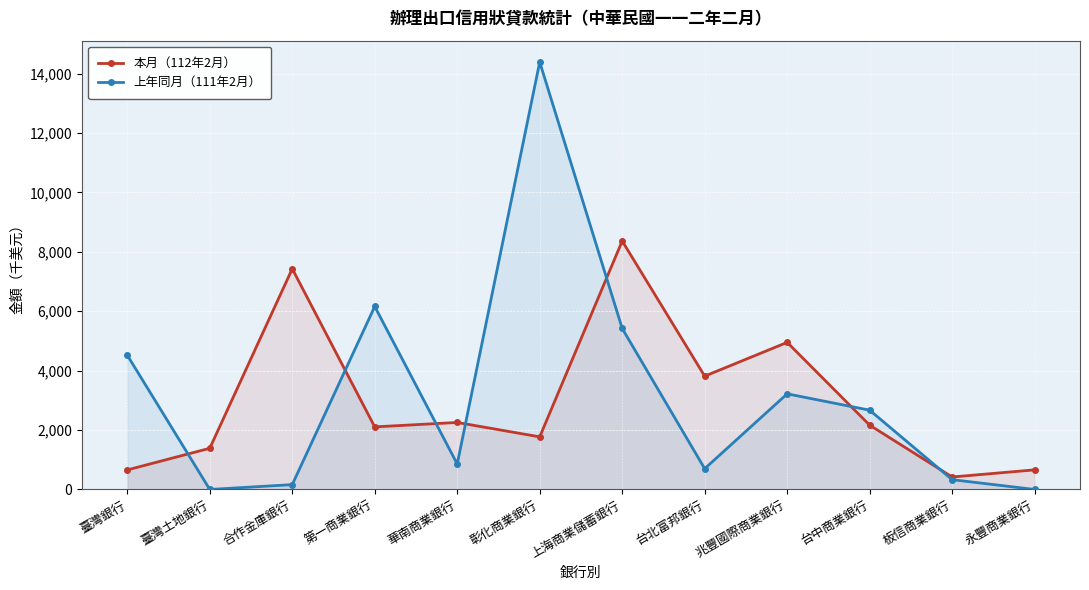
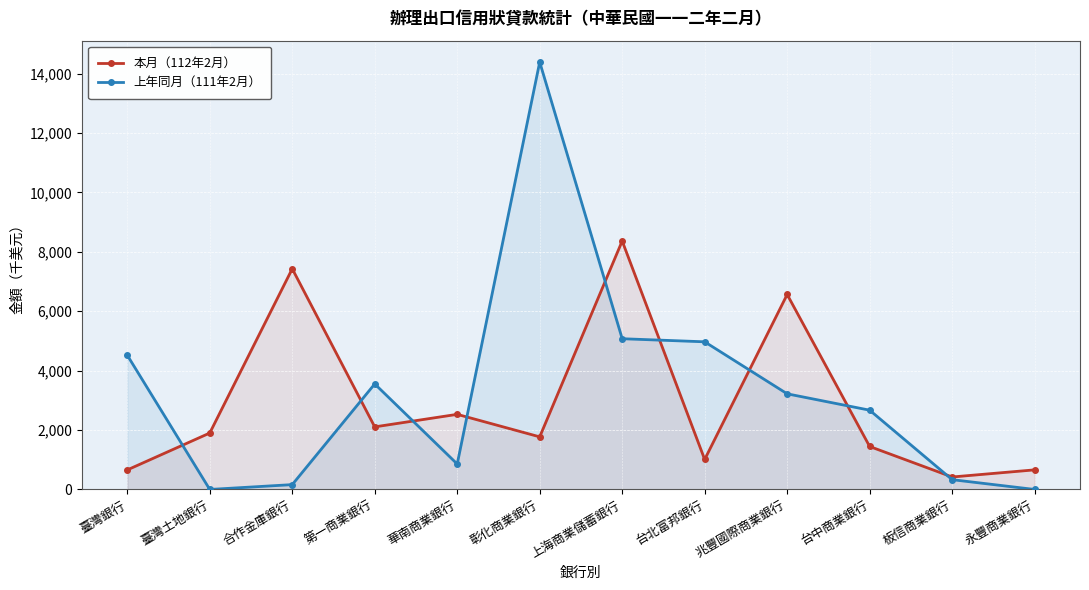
本月（112年2月）, 臺灣土地銀行: 1,400 -> 1,900
上年同月（111年2月）, 第一商業銀行: 6,200 -> 3,600
本月（112年2月）, 華南商業銀行: 2,300 -> 2,500
上年同月（111年2月）, 上海商業儲蓄銀行: 5,400 -> 5,100
本月（112年2月）, 台北富邦銀行: 3,800 -> 1,000
上年同月（111年2月）, 台北富邦銀行: 700 -> 5,000
本月（112年2月）, 兆豐國際商業銀行: 5,000 -> 6,600
本月（112年2月）, 台中商業銀行: 2,200 -> 1,400
